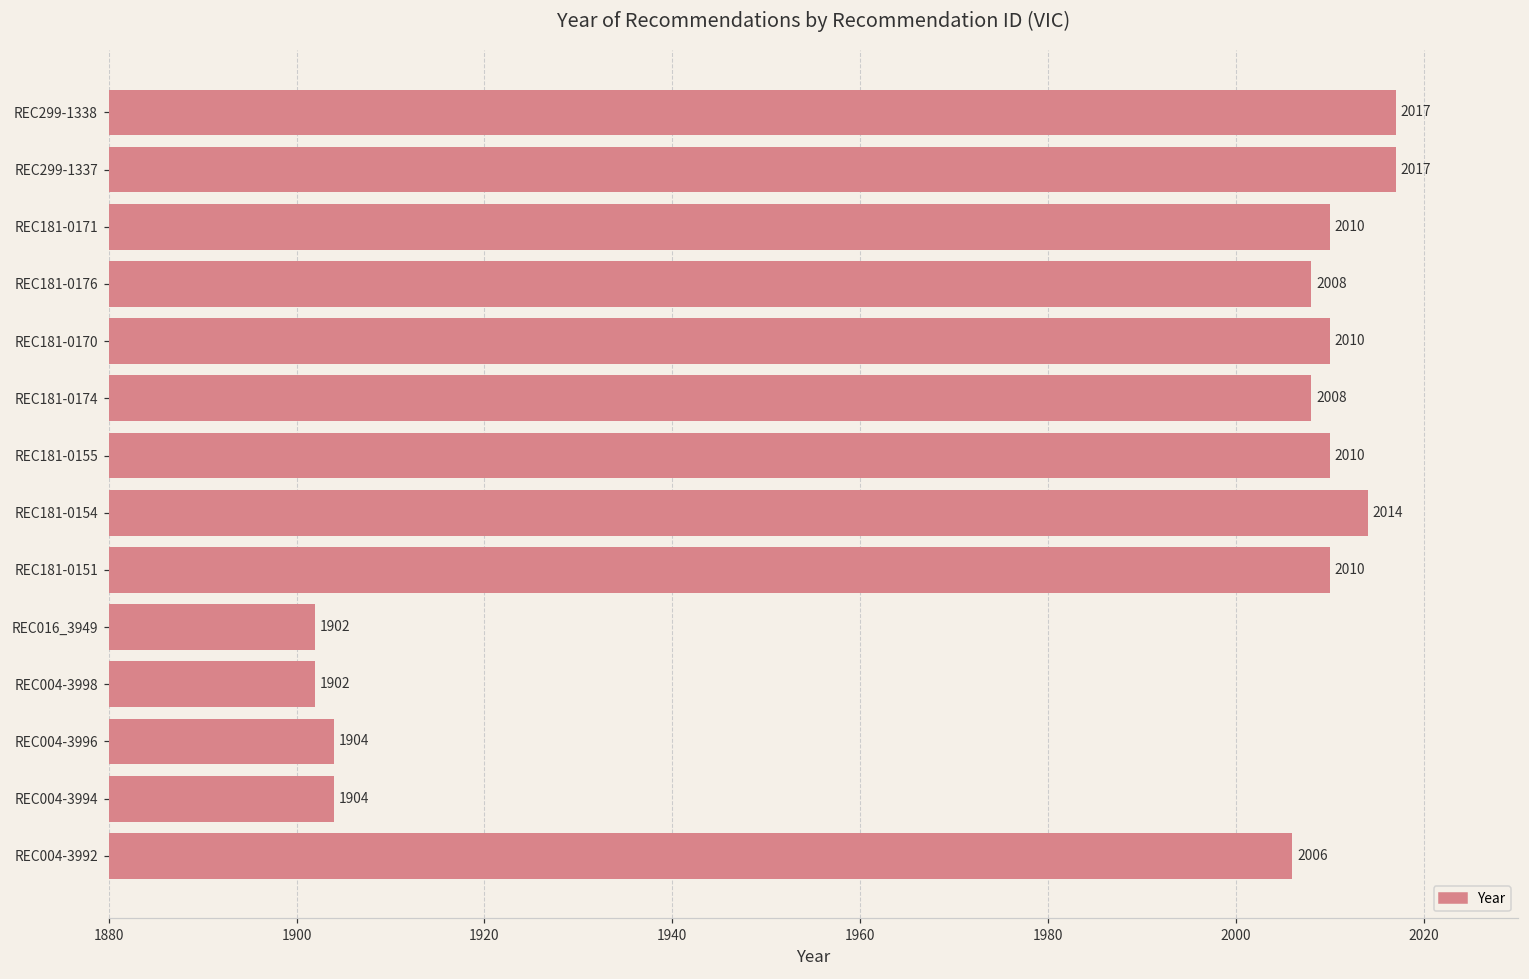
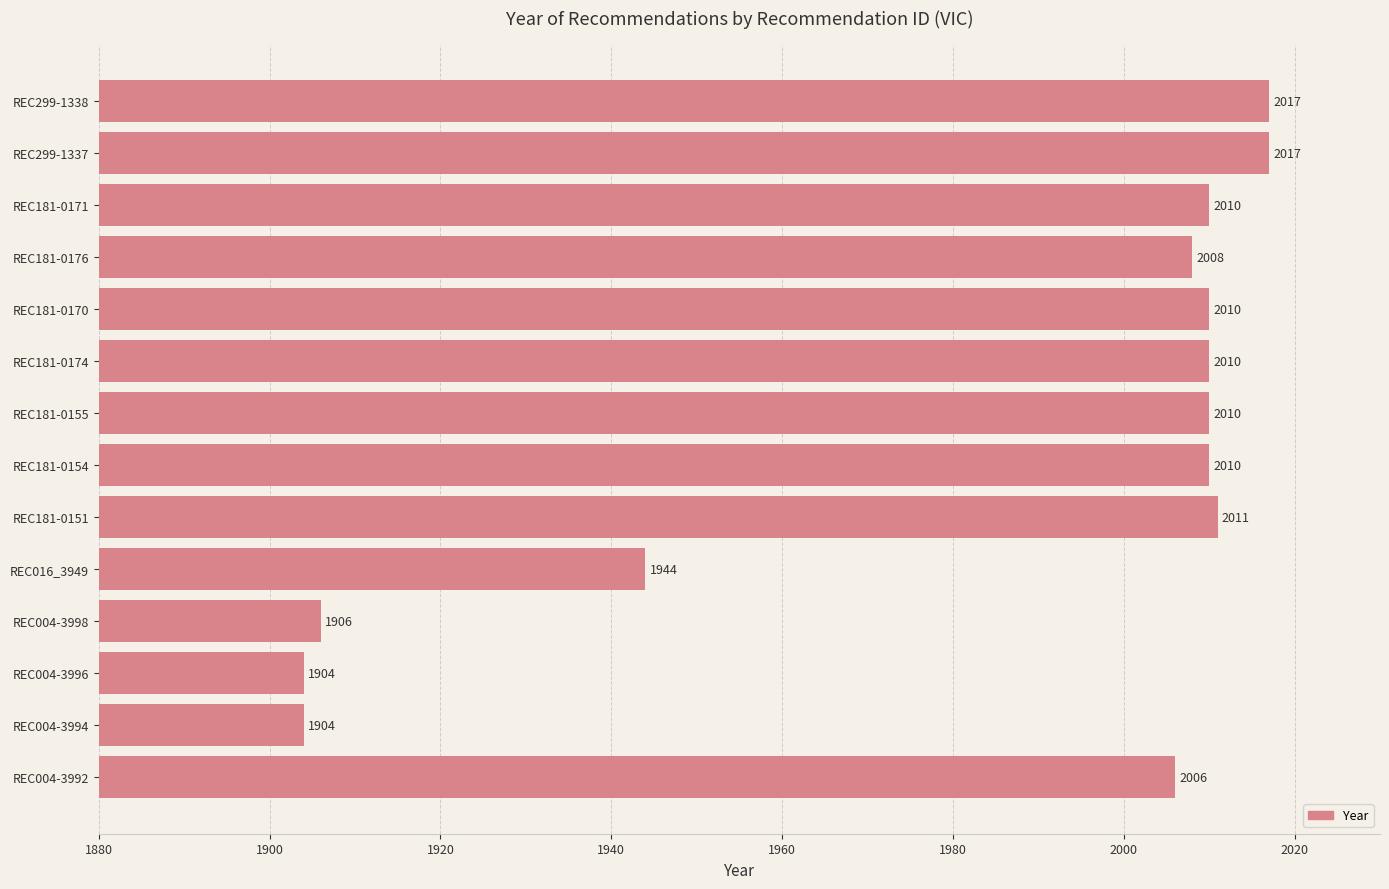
REC181-0174: 2008 -> 2010
REC181-0154: 2014 -> 2010
REC181-0151: 2010 -> 2011
REC016_3949: 1902 -> 1944
REC004-3998: 1902 -> 1906
